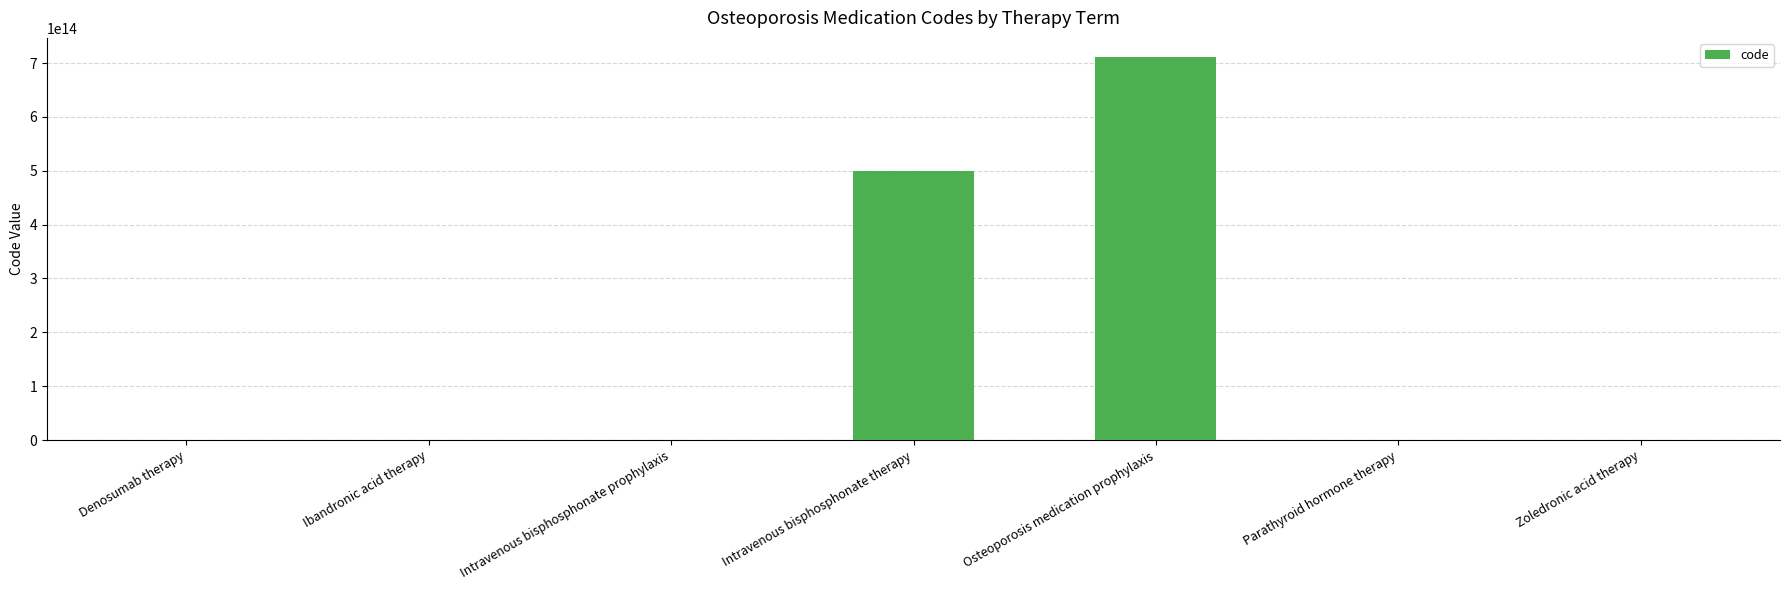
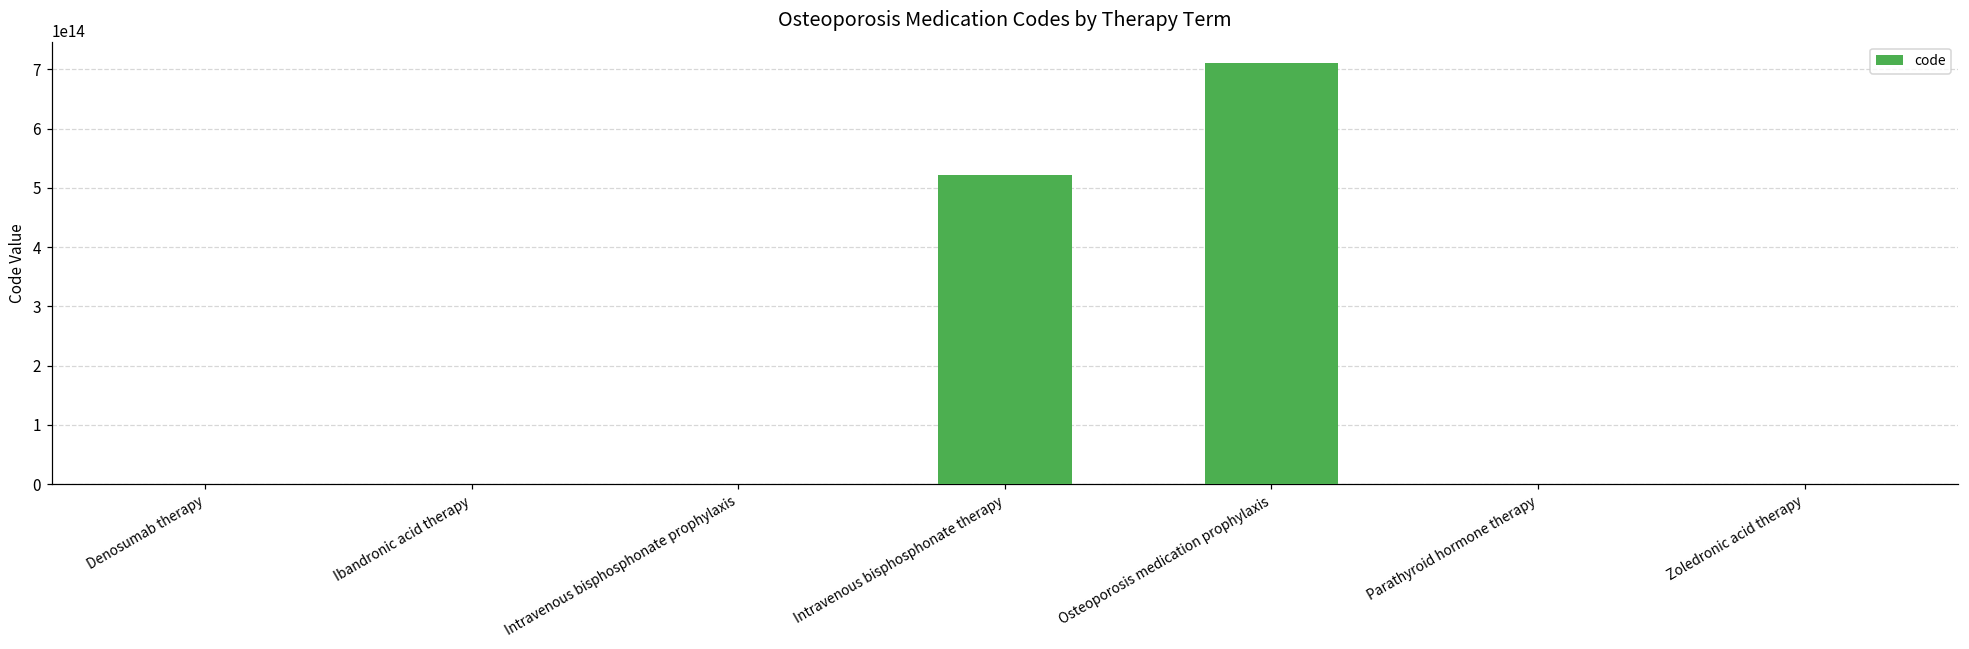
Intravenous bisphosphonate therapy: 500000000000000 -> 520000000000000
